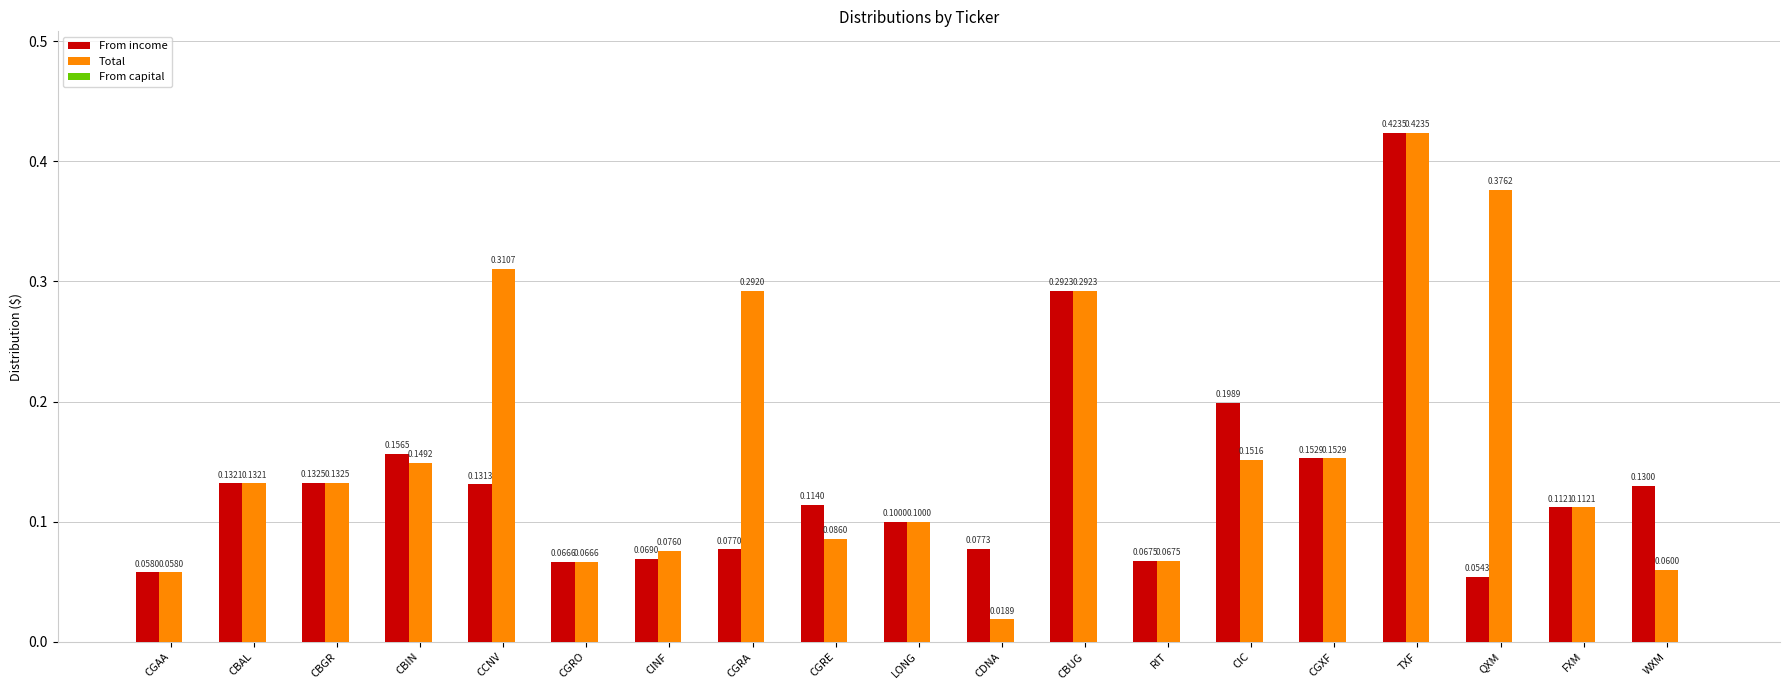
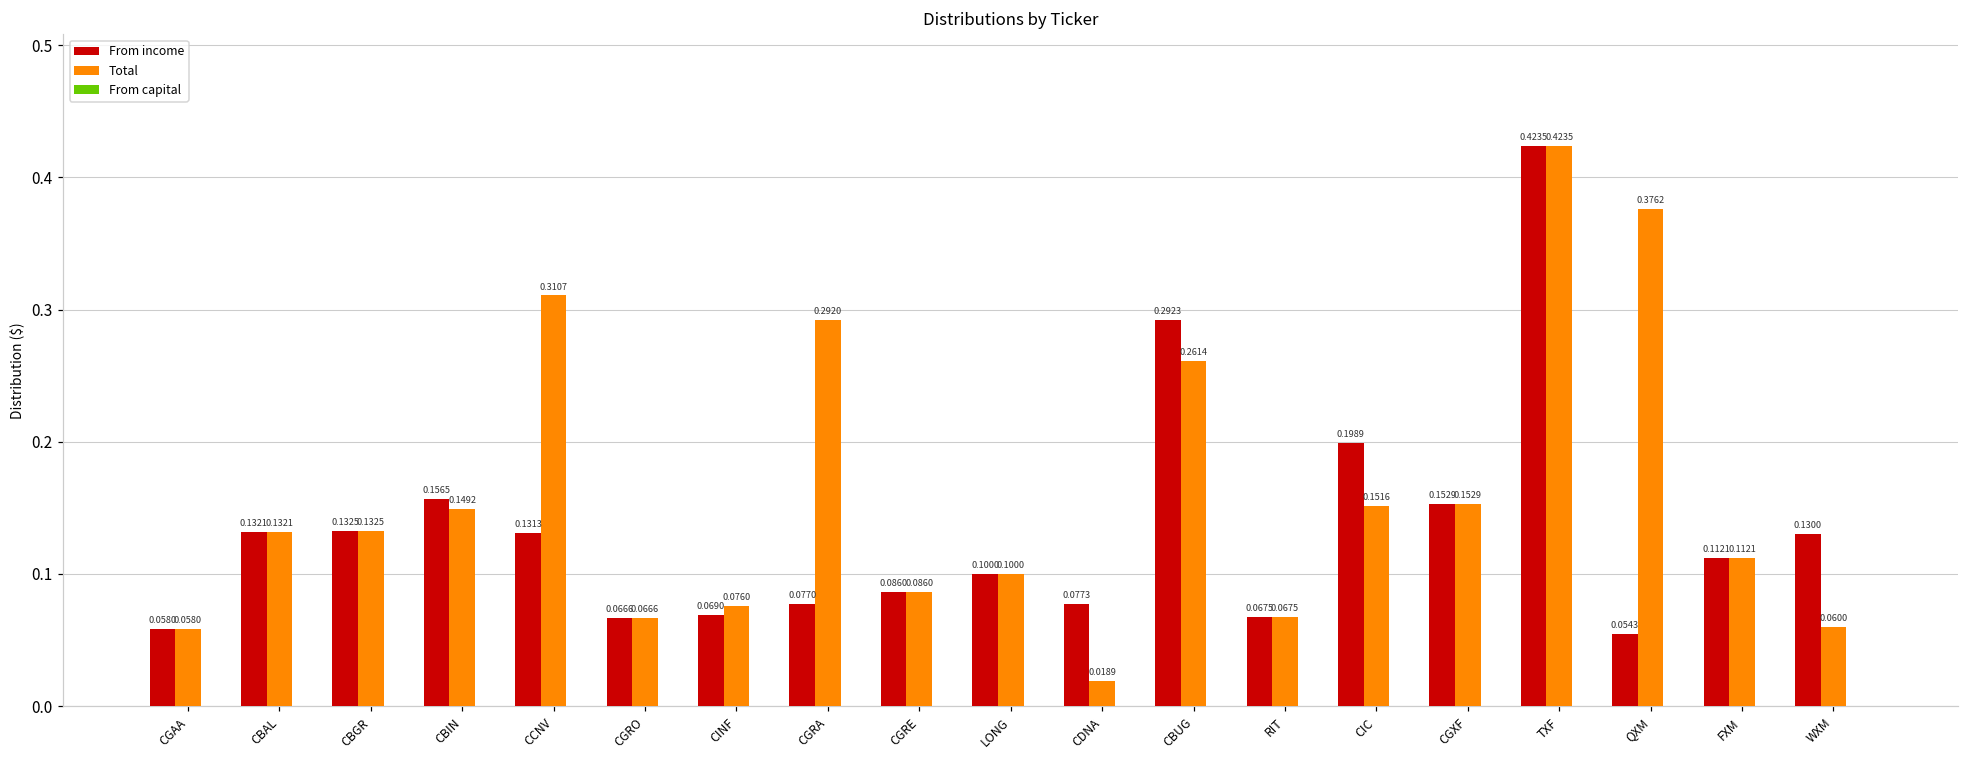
From income, CGRE: 0.1140 -> 0.0860
Total, CBUG: 0.2923 -> 0.2614
